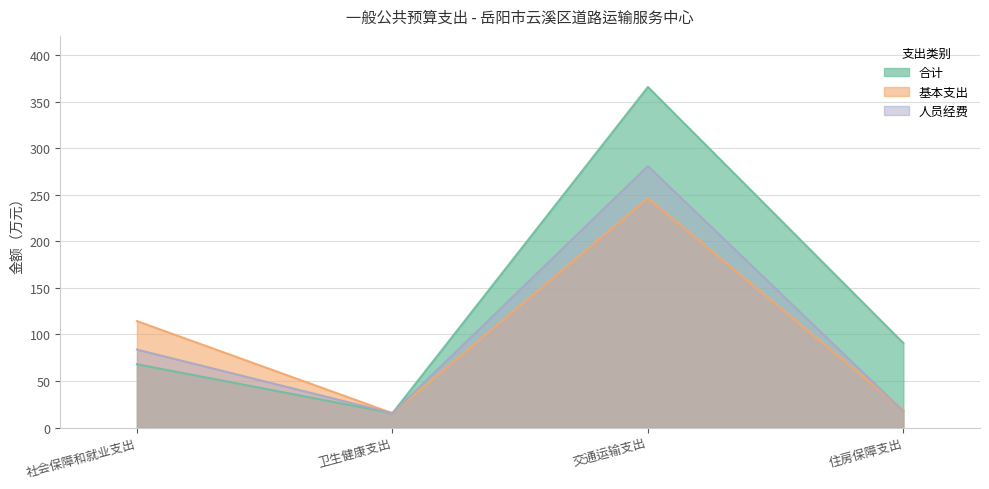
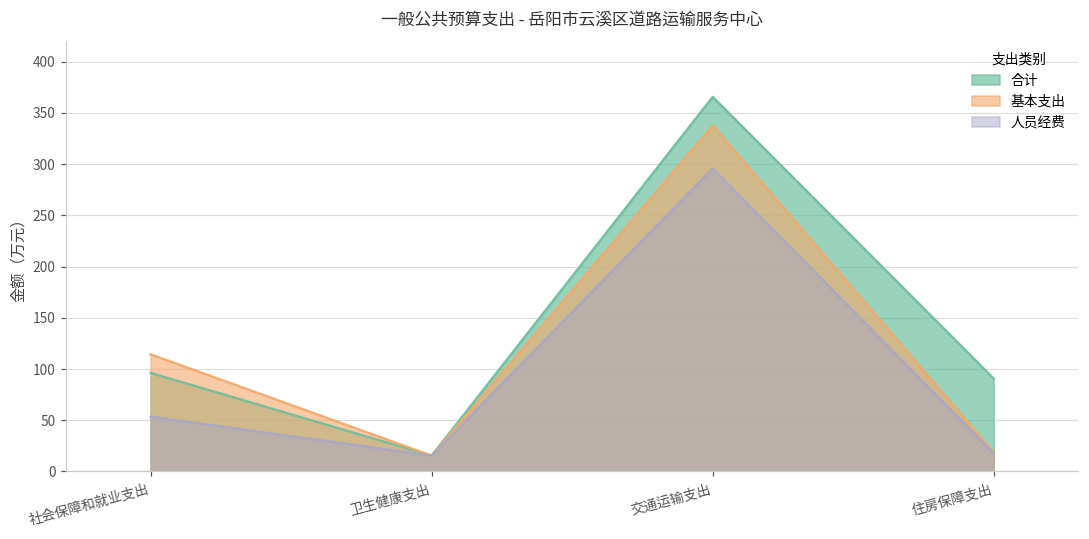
合计, 社会保障和就业支出: 70 -> 100
人员经费, 社会保障和就业支出: 80 -> 50
基本支出, 交通运输支出: 250 -> 340
人员经费, 交通运输支出: 280 -> 300
